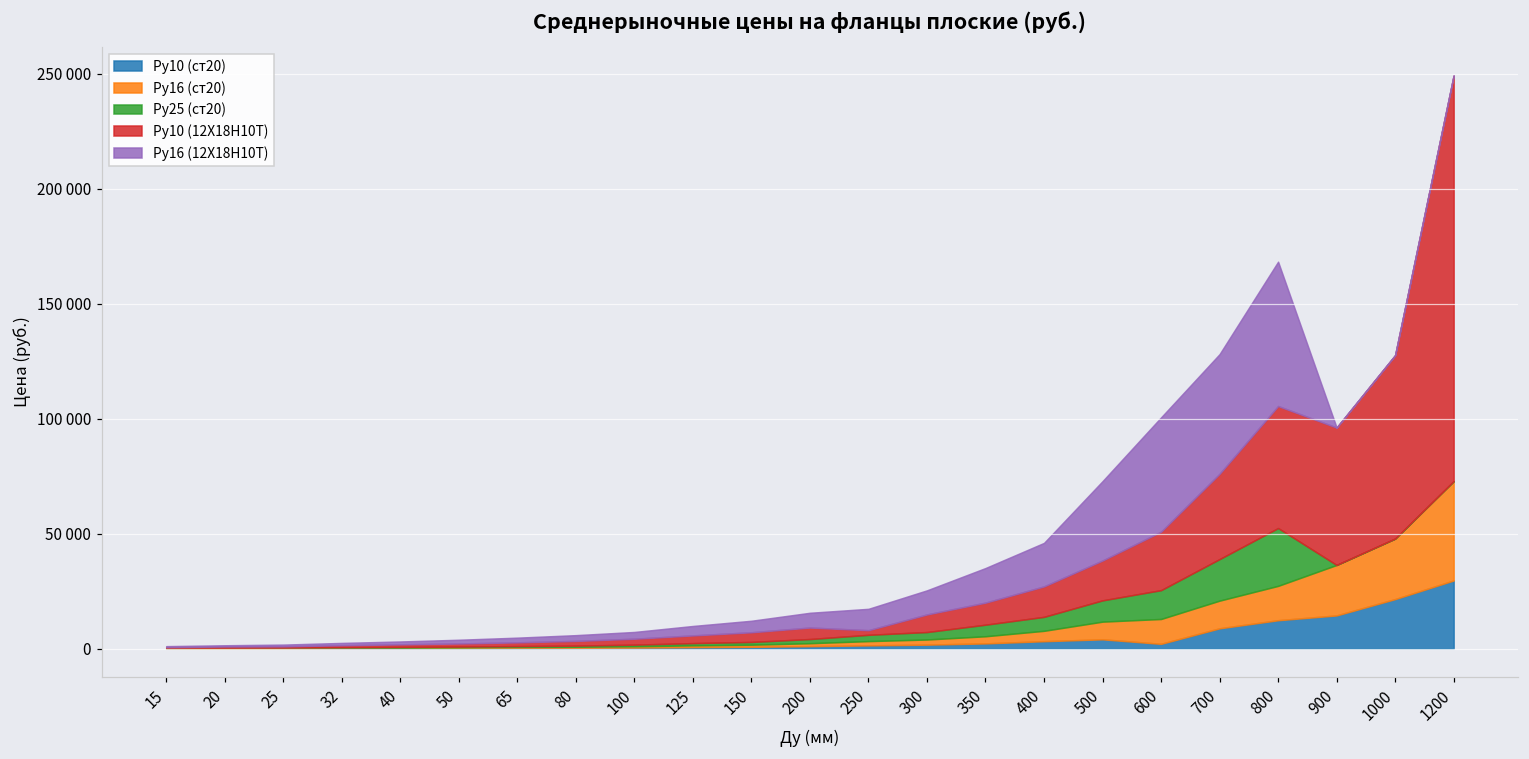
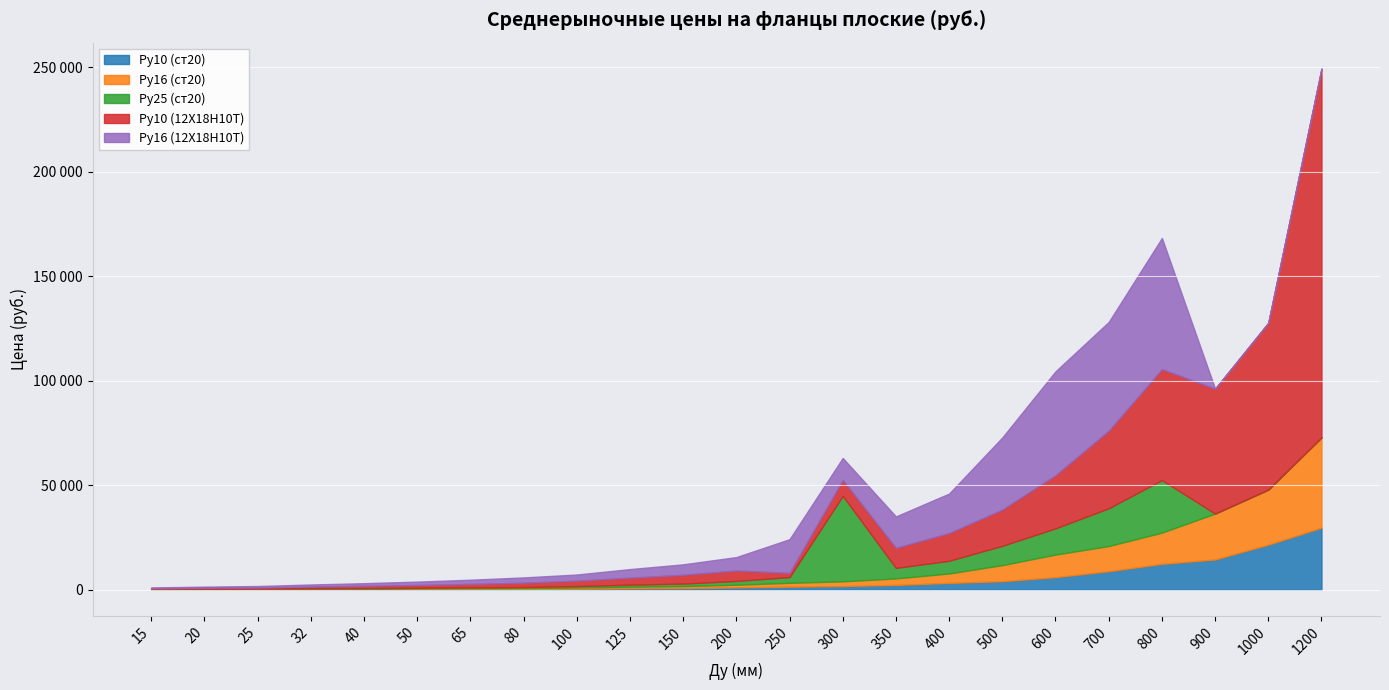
Ру16 (12Х18Н10Т), 250: 9000 -> 16000
Ру25 (ст20), 300: 3000 -> 41000
Ру10 (ст20), 600: 2000 -> 6000
